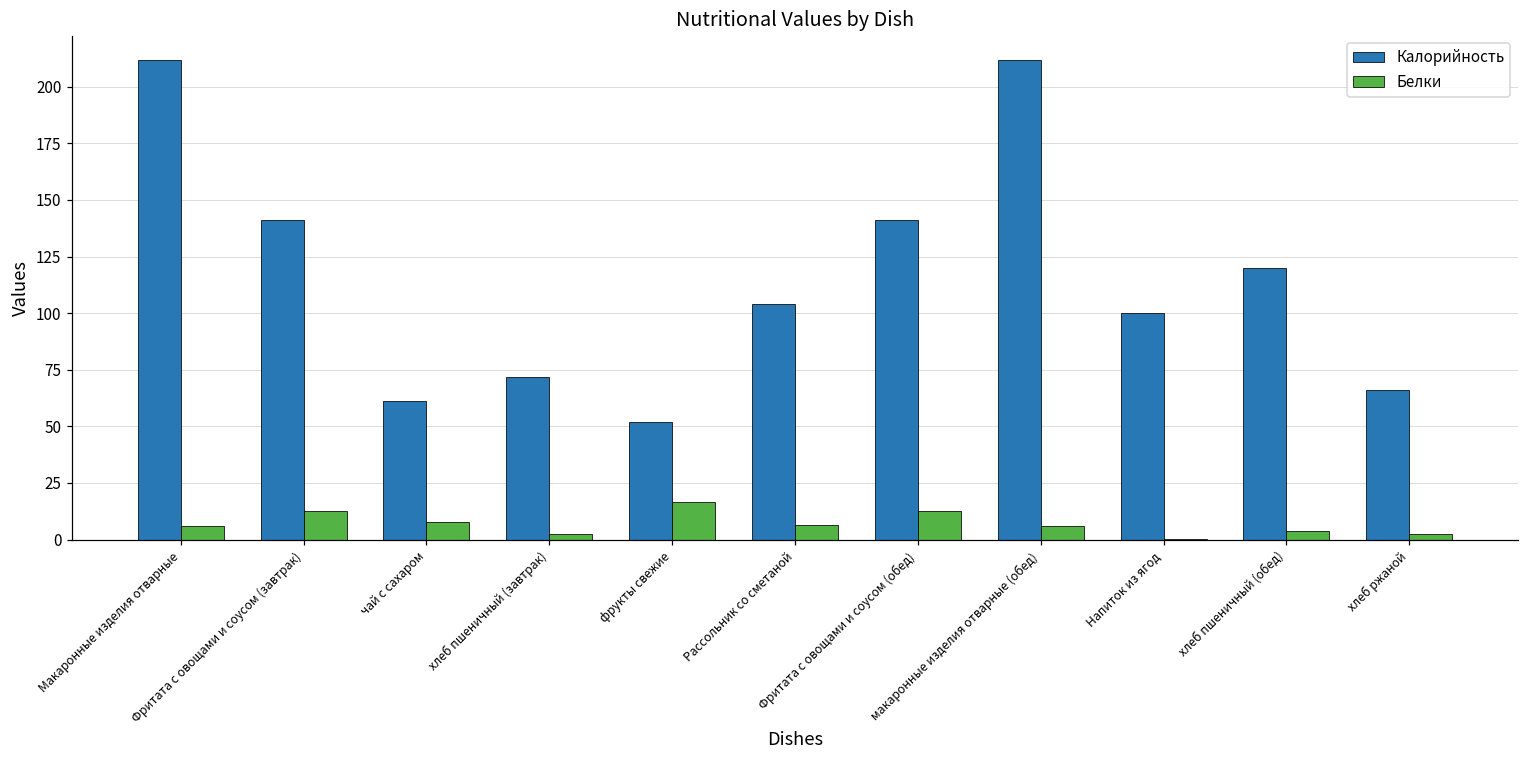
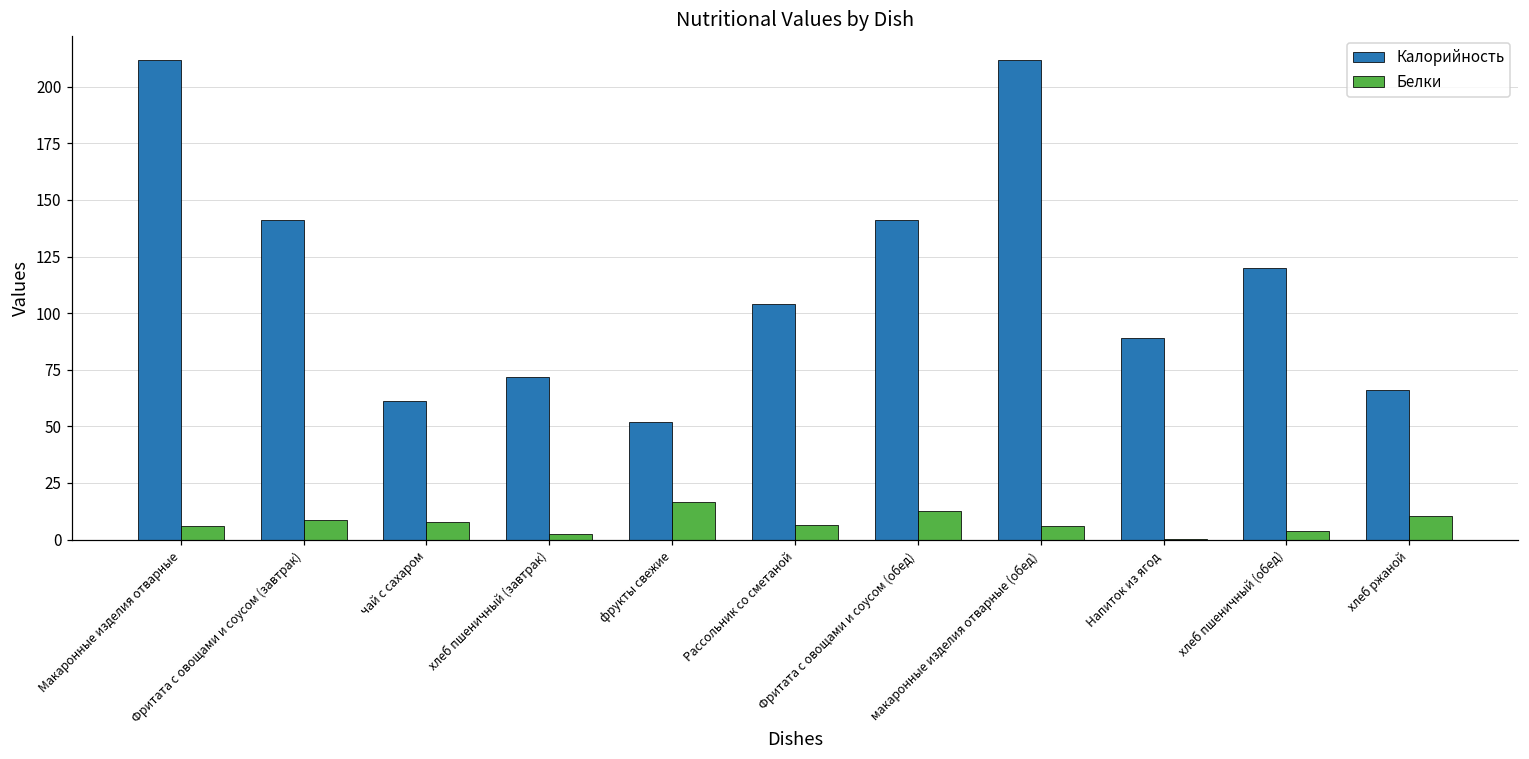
Белки, Фритата с овощами и соусом (завтрак): 13 -> 9
Калорийность, Напиток из ягод: 100 -> 89
Белки, хлеб ржаной: 2 -> 10
